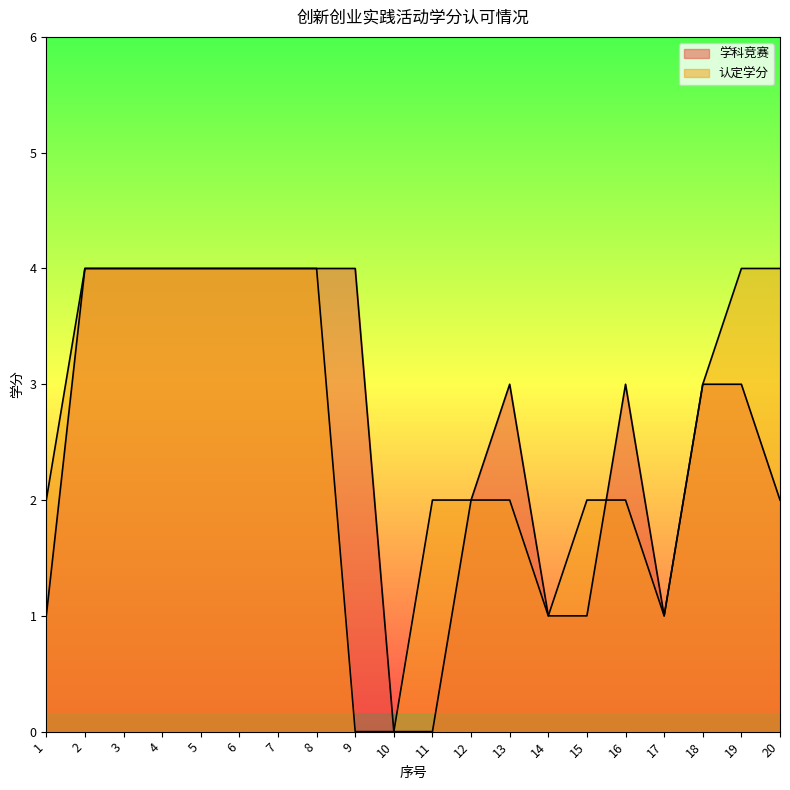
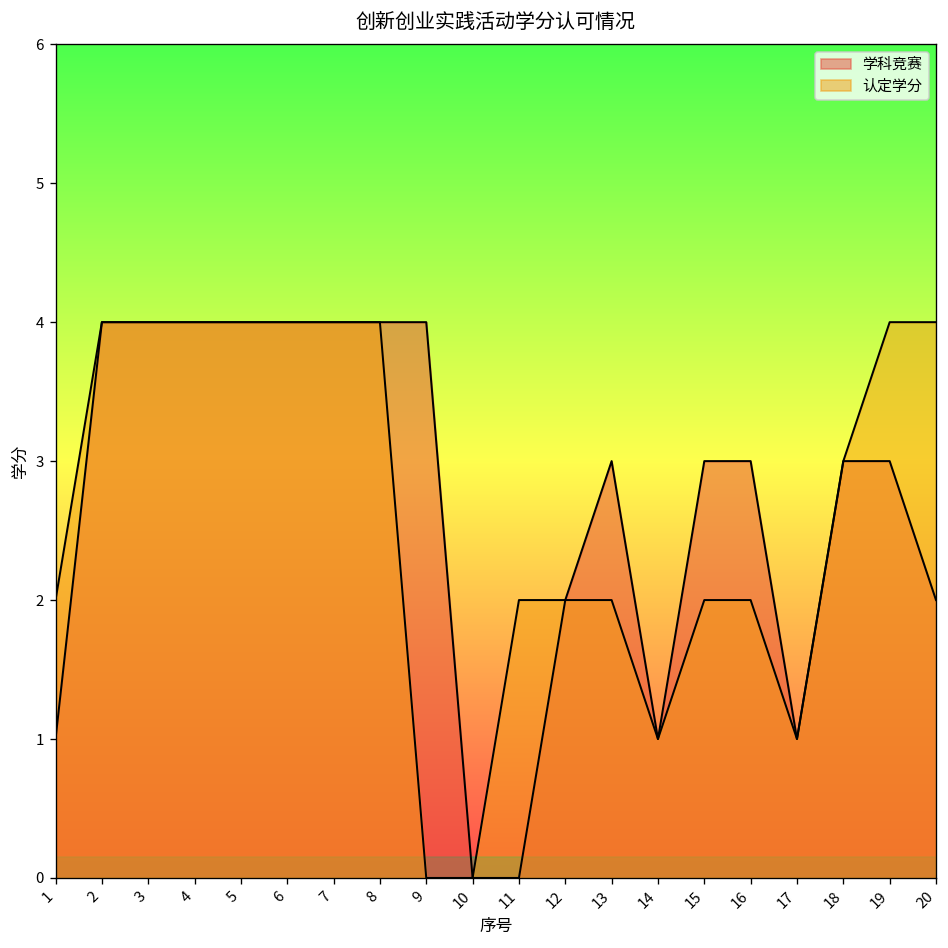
学科竞赛, 15: 1 -> 3
